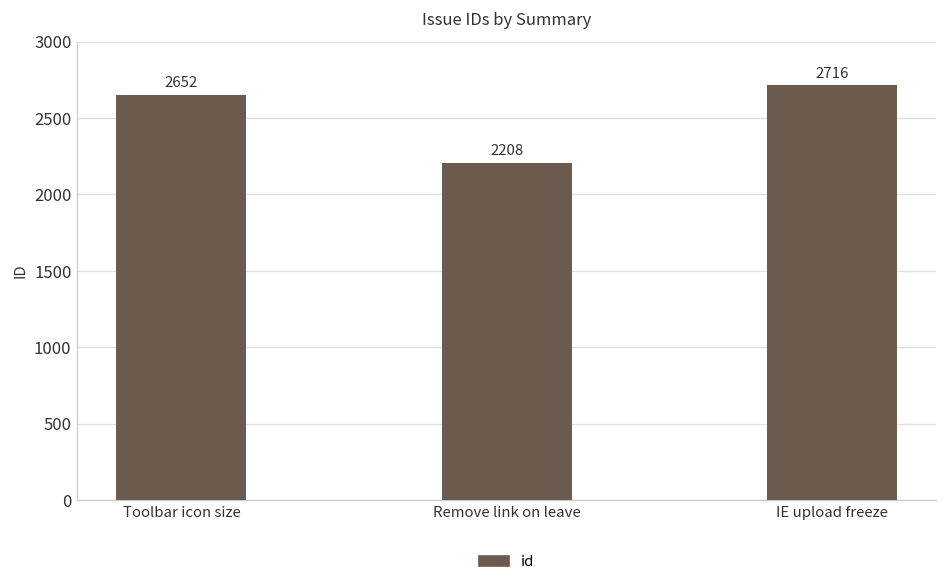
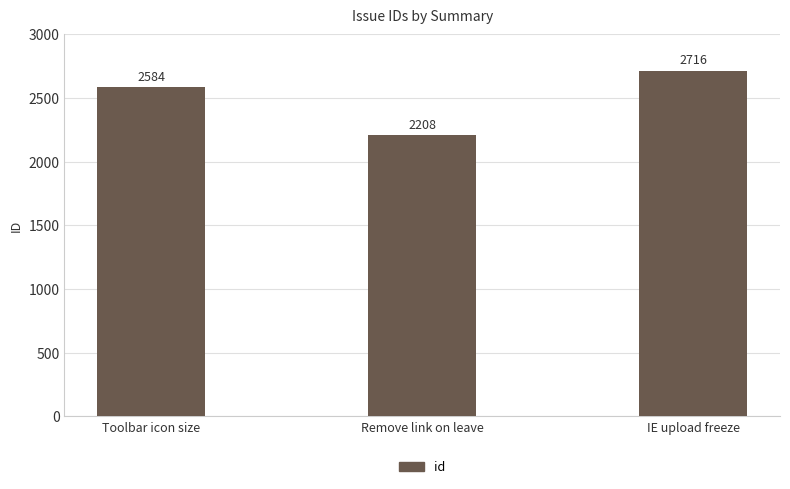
Toolbar icon size: 2652 -> 2584
